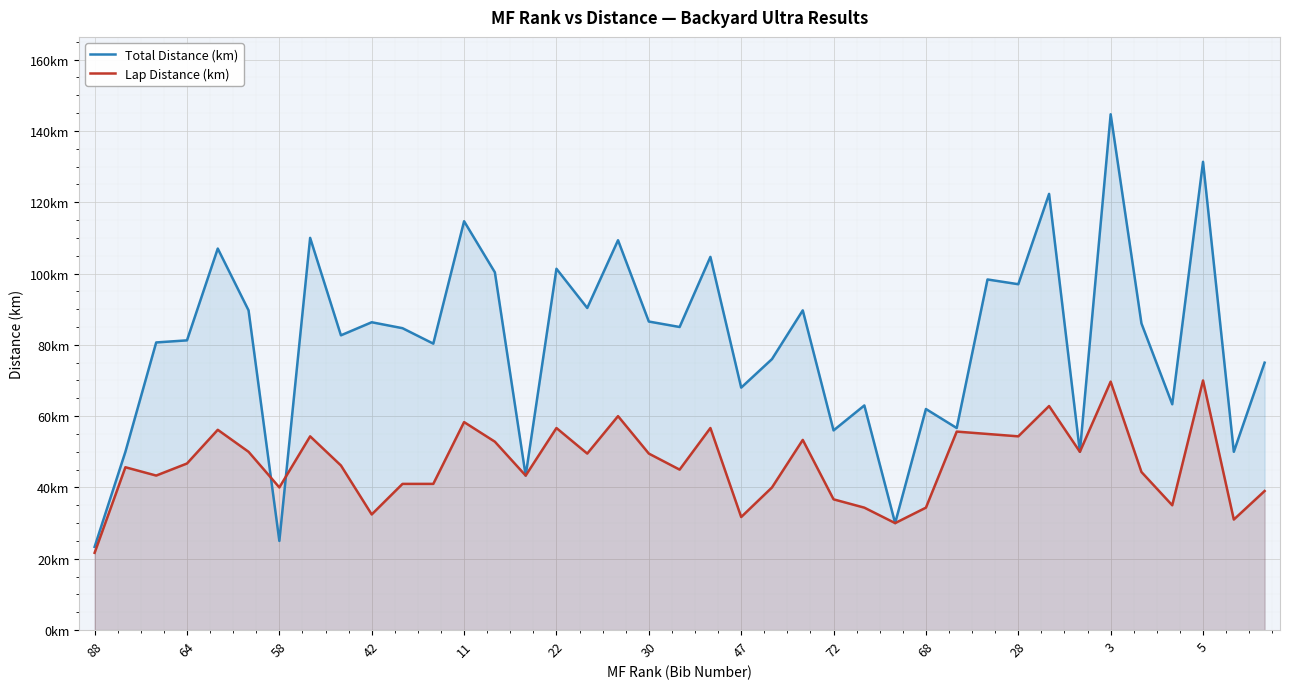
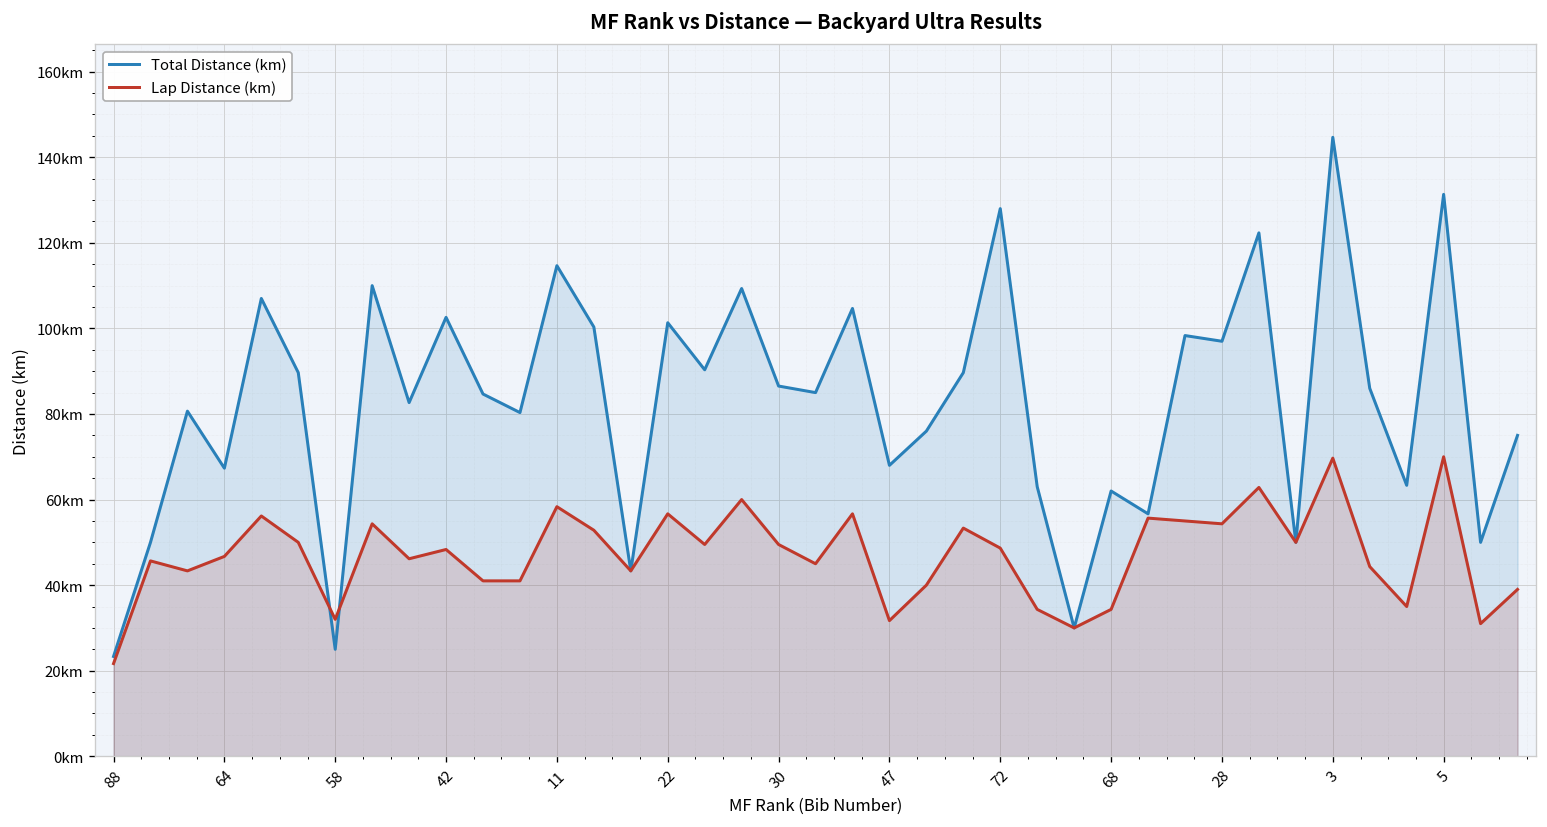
Total Distance (km), 64: 81km -> 67km
Lap Distance (km), 58: 40km -> 32km
Total Distance (km), 42: 86km -> 103km
Lap Distance (km), 42: 32km -> 48km
Total Distance (km), 72: 56km -> 128km
Lap Distance (km), 72: 37km -> 49km
